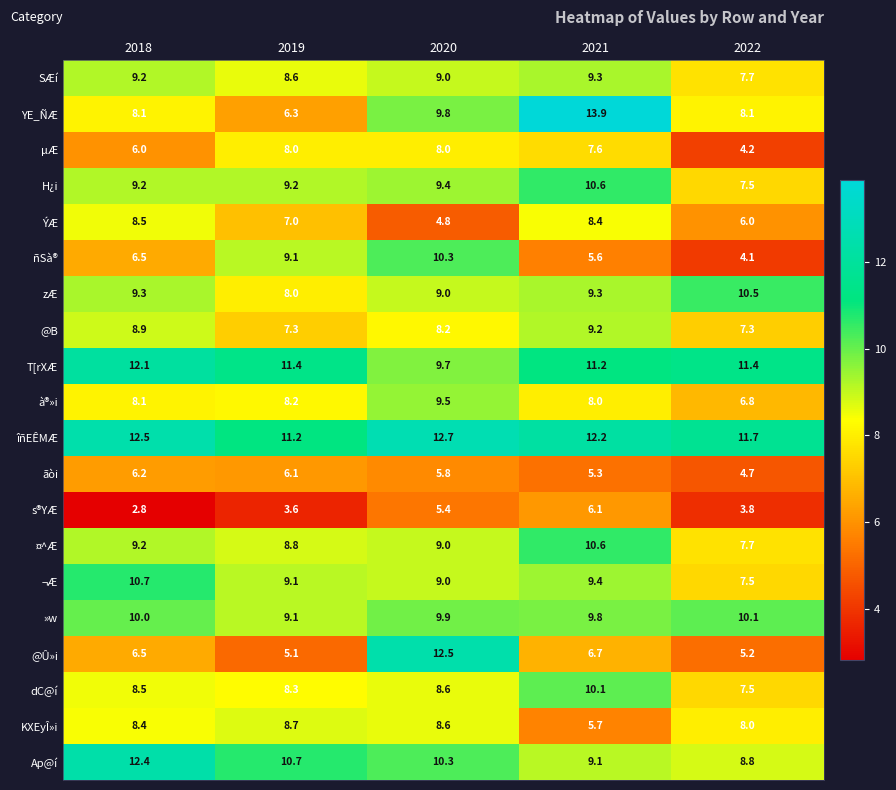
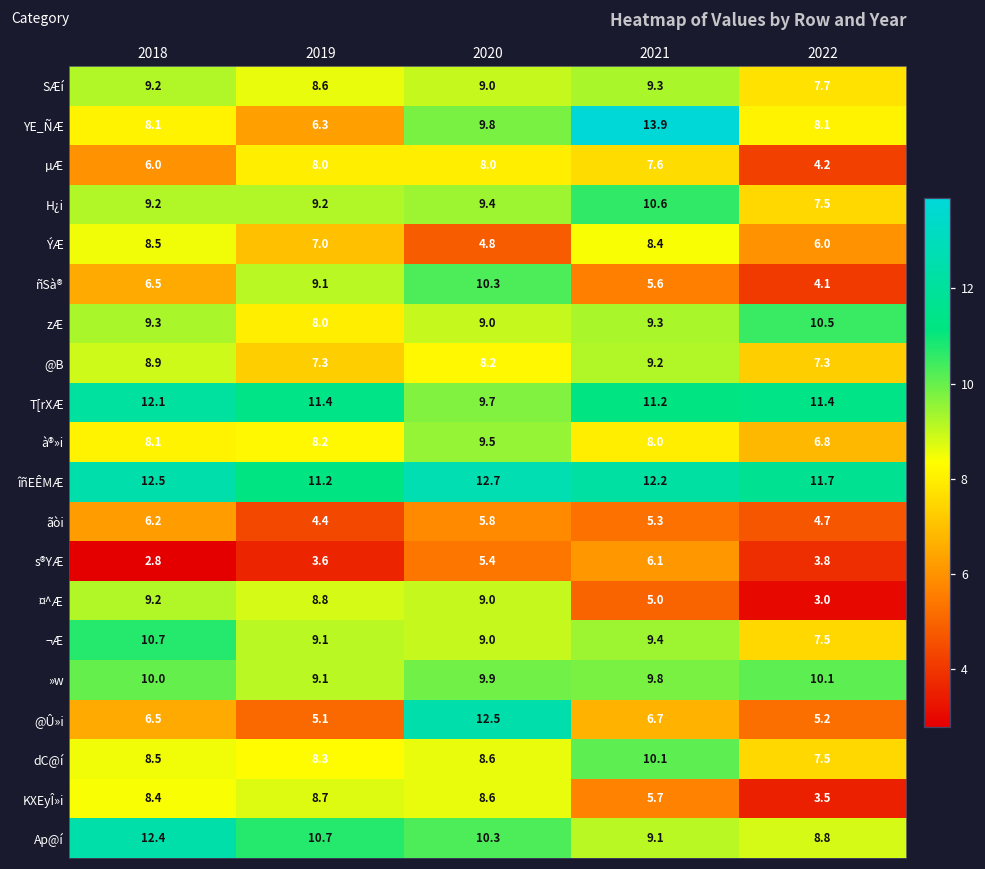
ãòi, 2019: 6.1 -> 4.4
¤^Æ, 2021: 10.6 -> 5.0
¤^Æ, 2022: 7.7 -> 3.0
KXEyÎ»i, 2022: 8.0 -> 3.5
